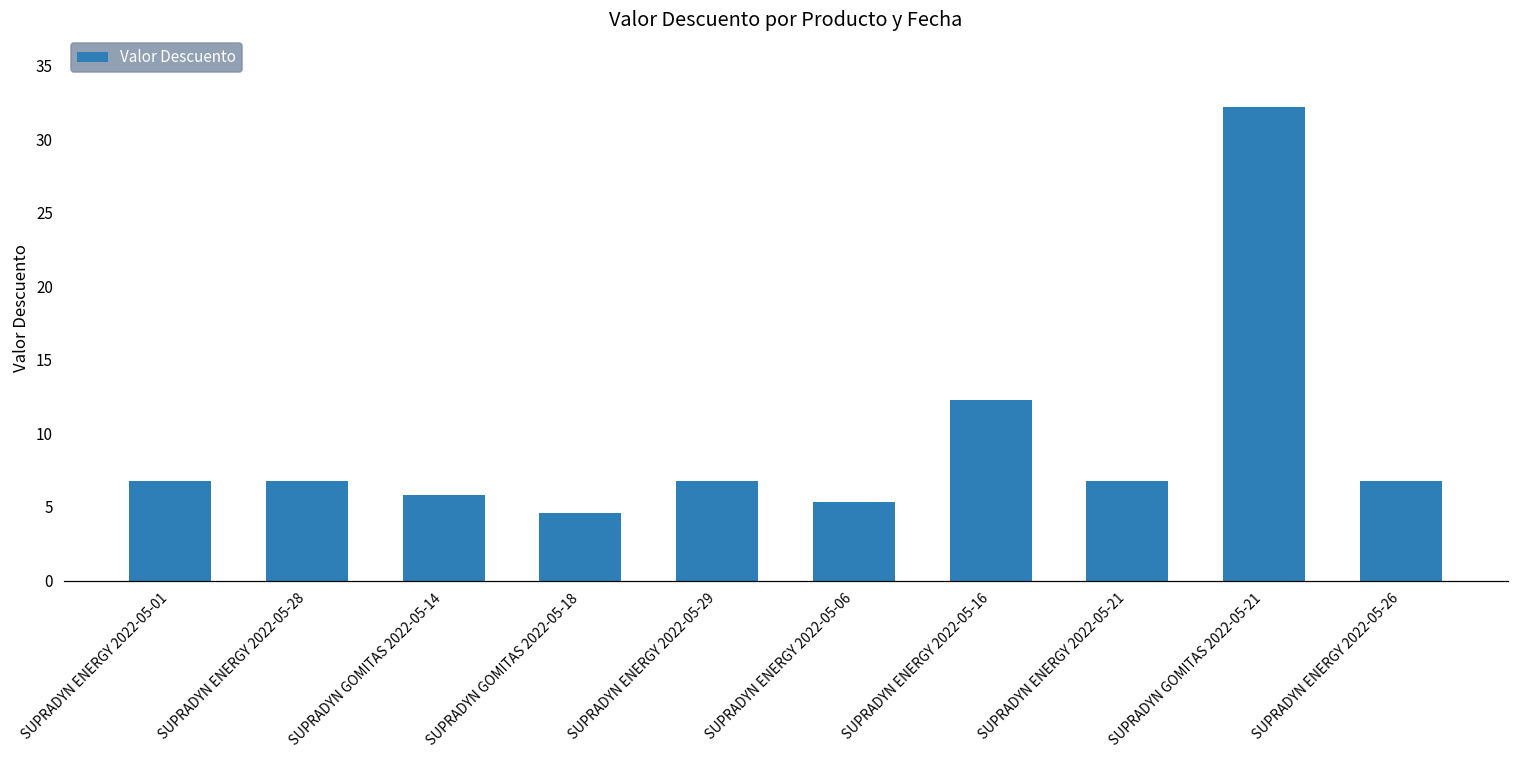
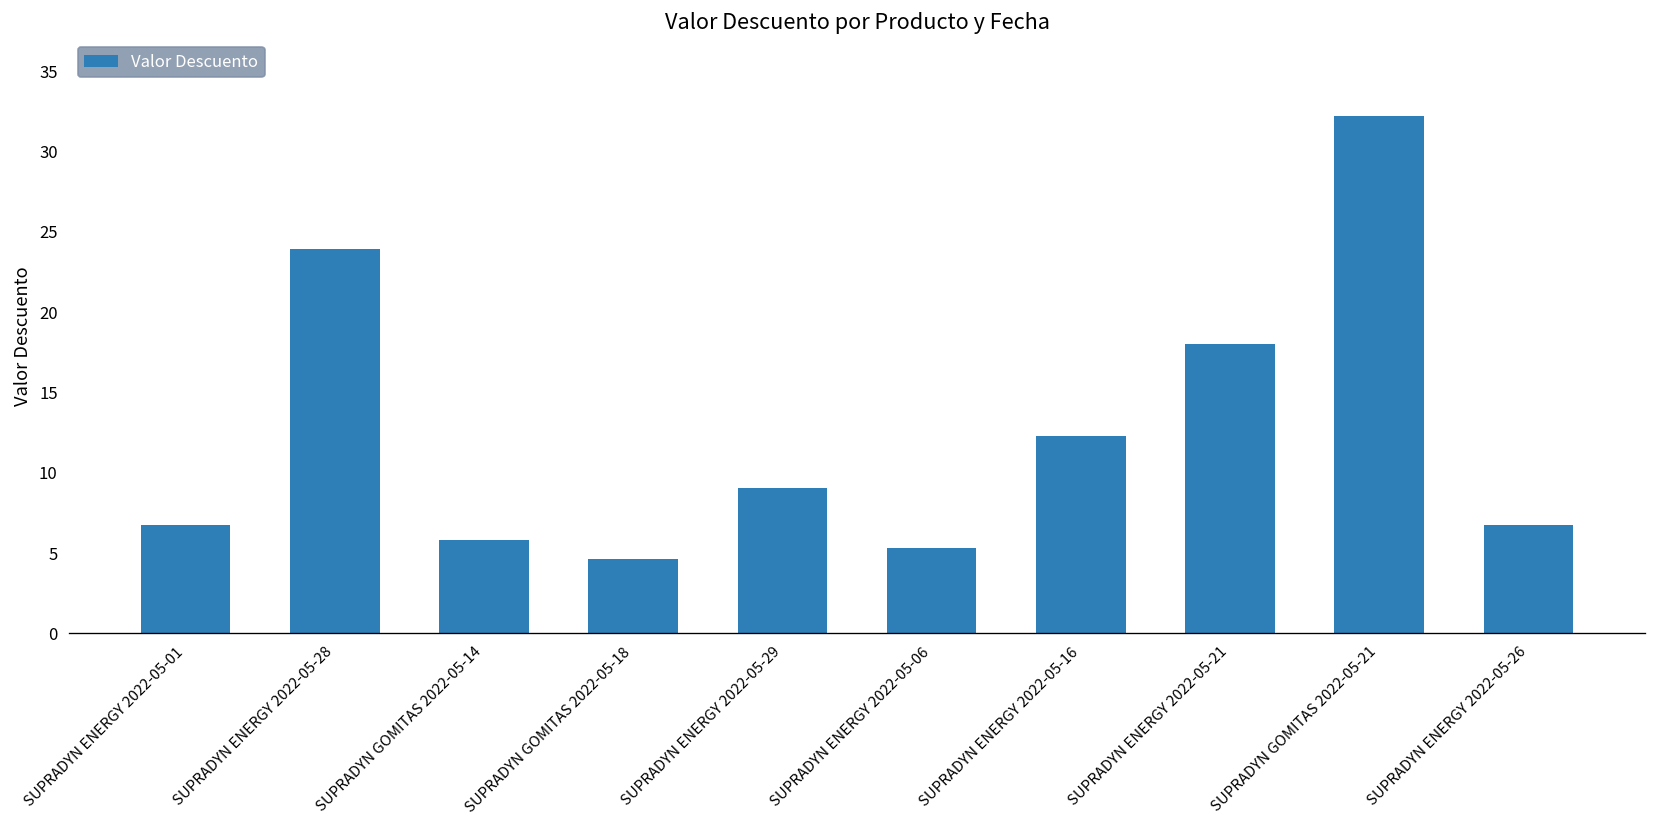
SUPRADYN ENERGY 2022-05-28: 6.8 -> 24.0
SUPRADYN ENERGY 2022-05-29: 6.8 -> 9.1
SUPRADYN ENERGY 2022-05-21: 6.8 -> 18.0
